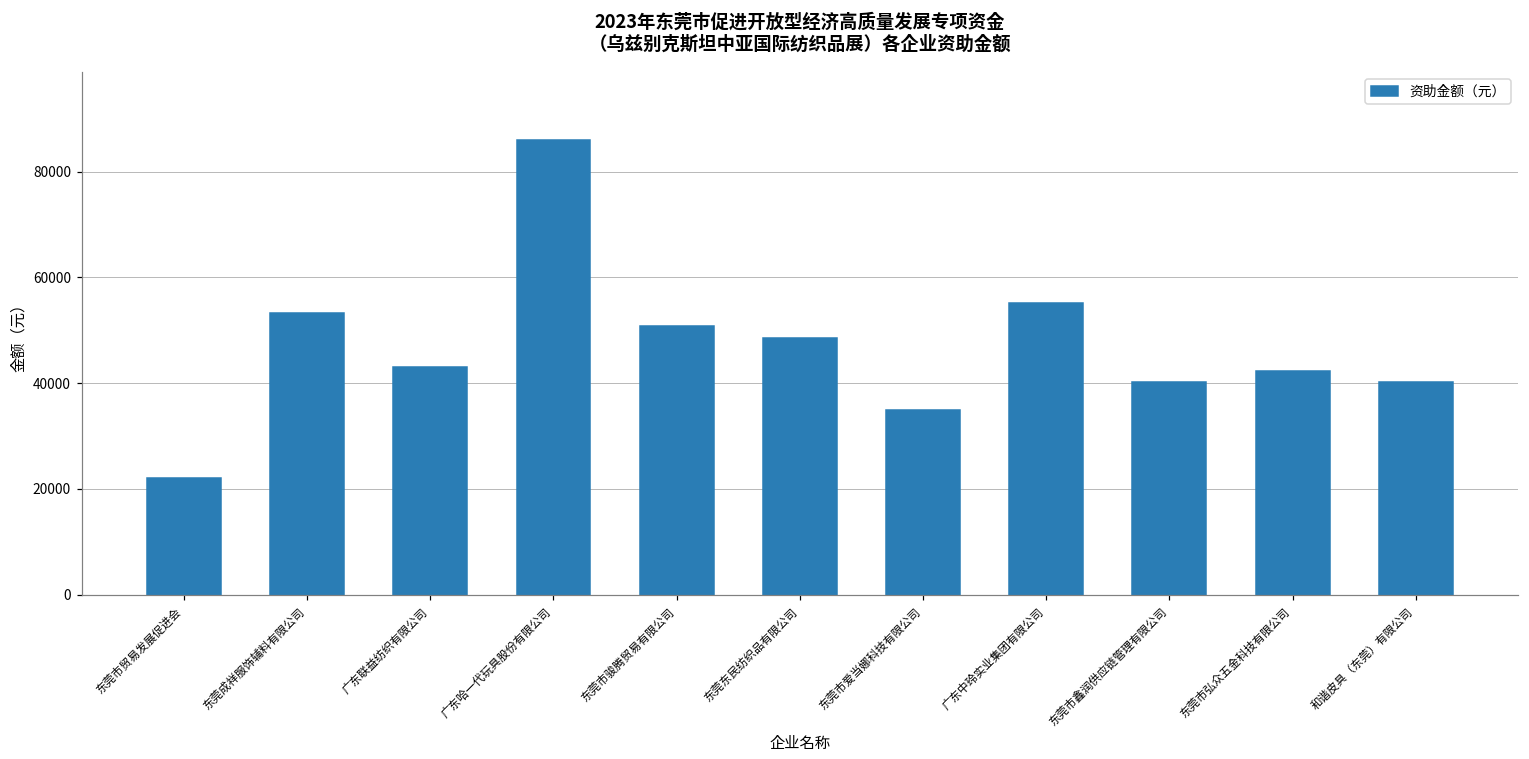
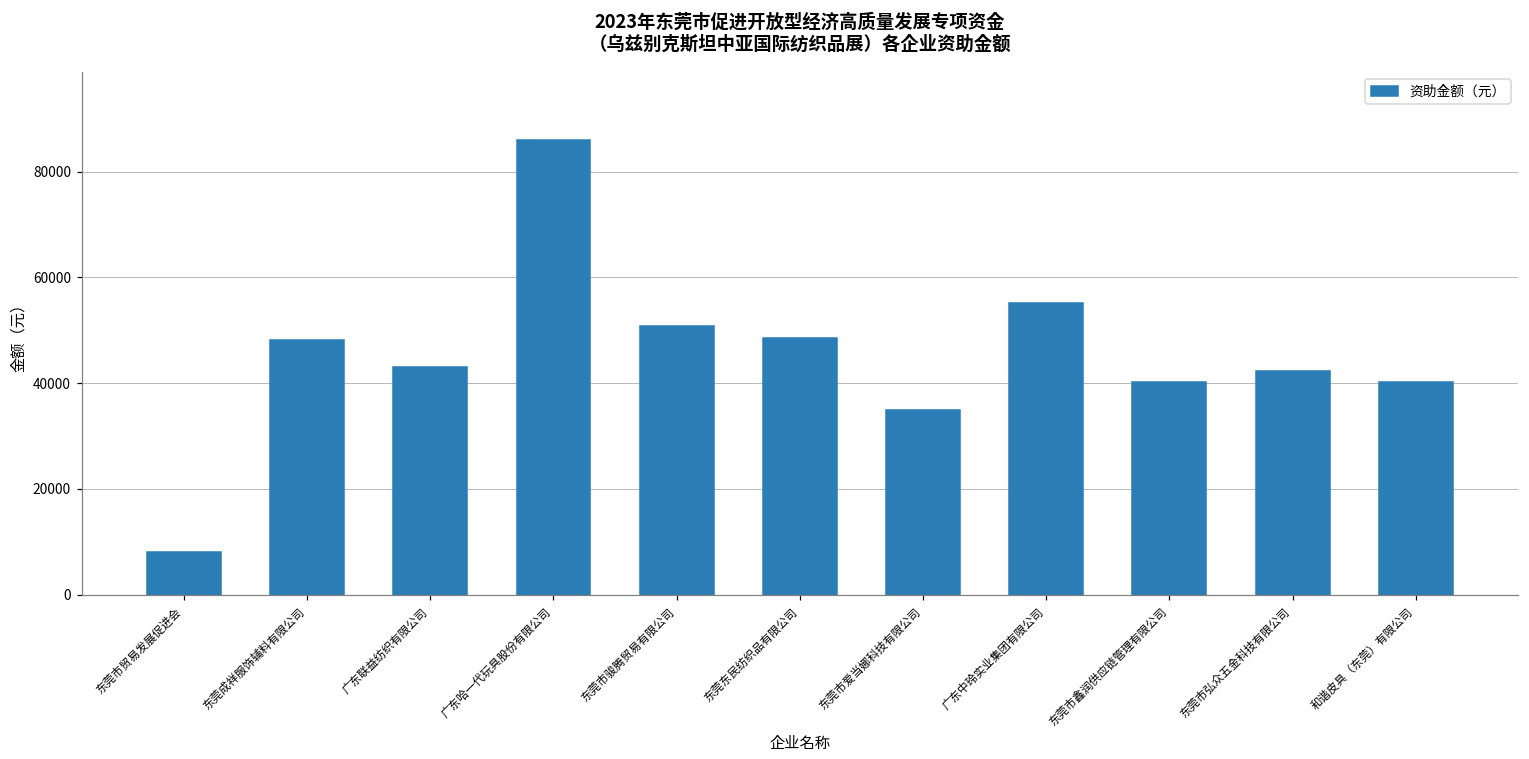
东莞市贸易发展促进会: 22000 -> 8000
东莞成祥服饰辅料有限公司: 53000 -> 48000
